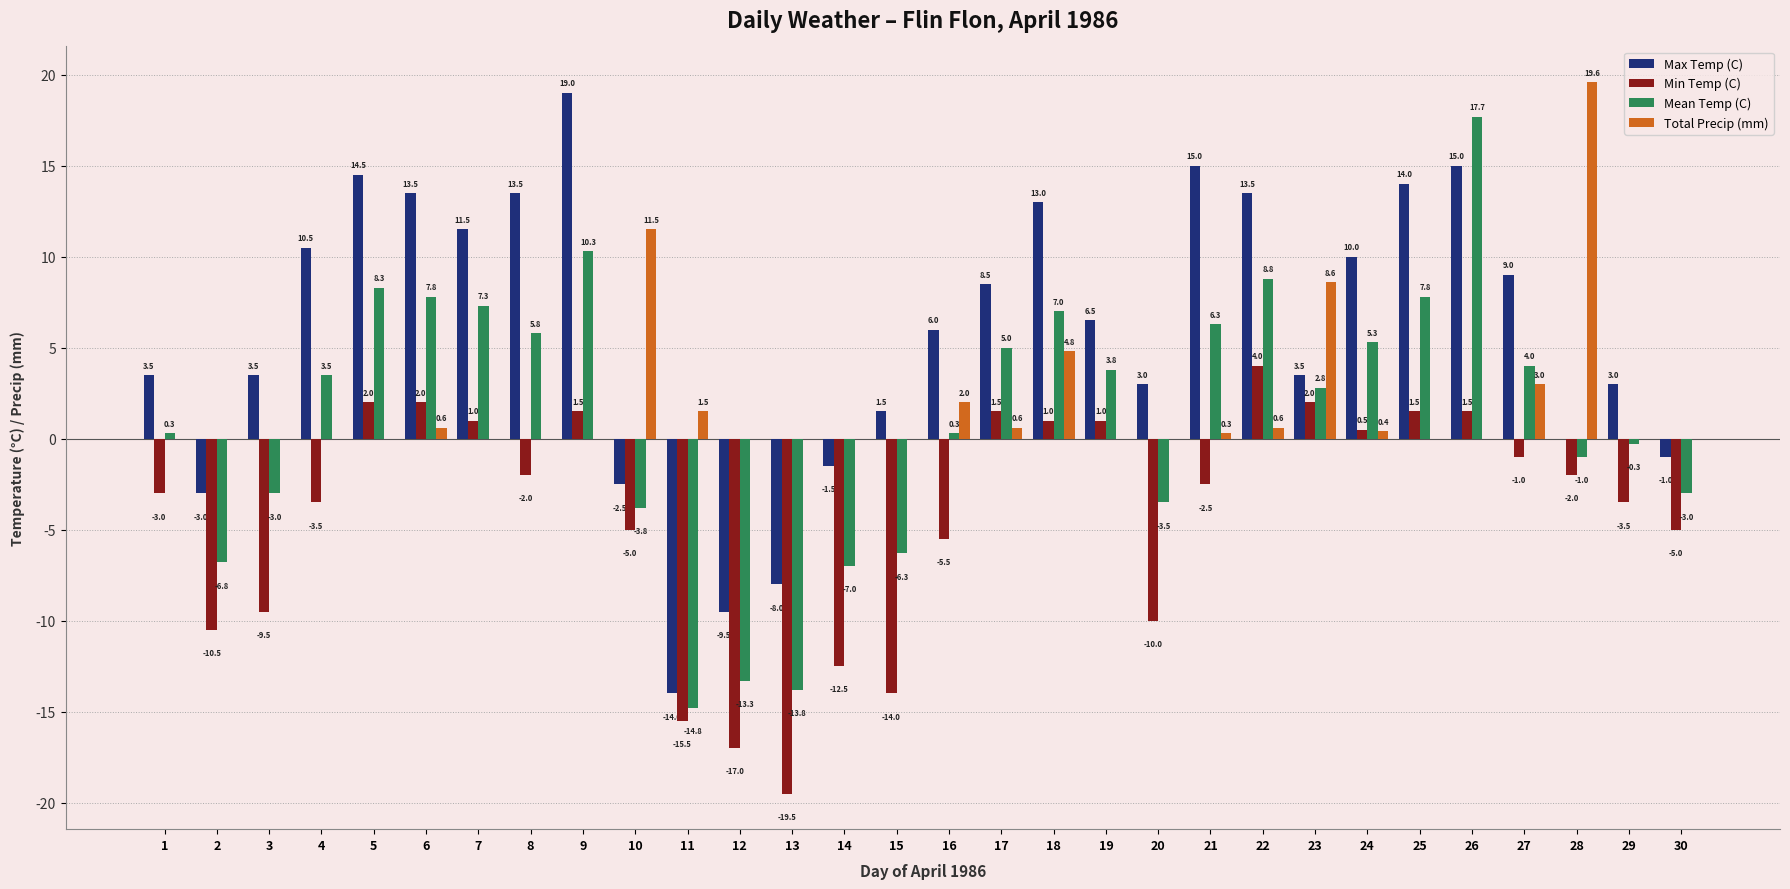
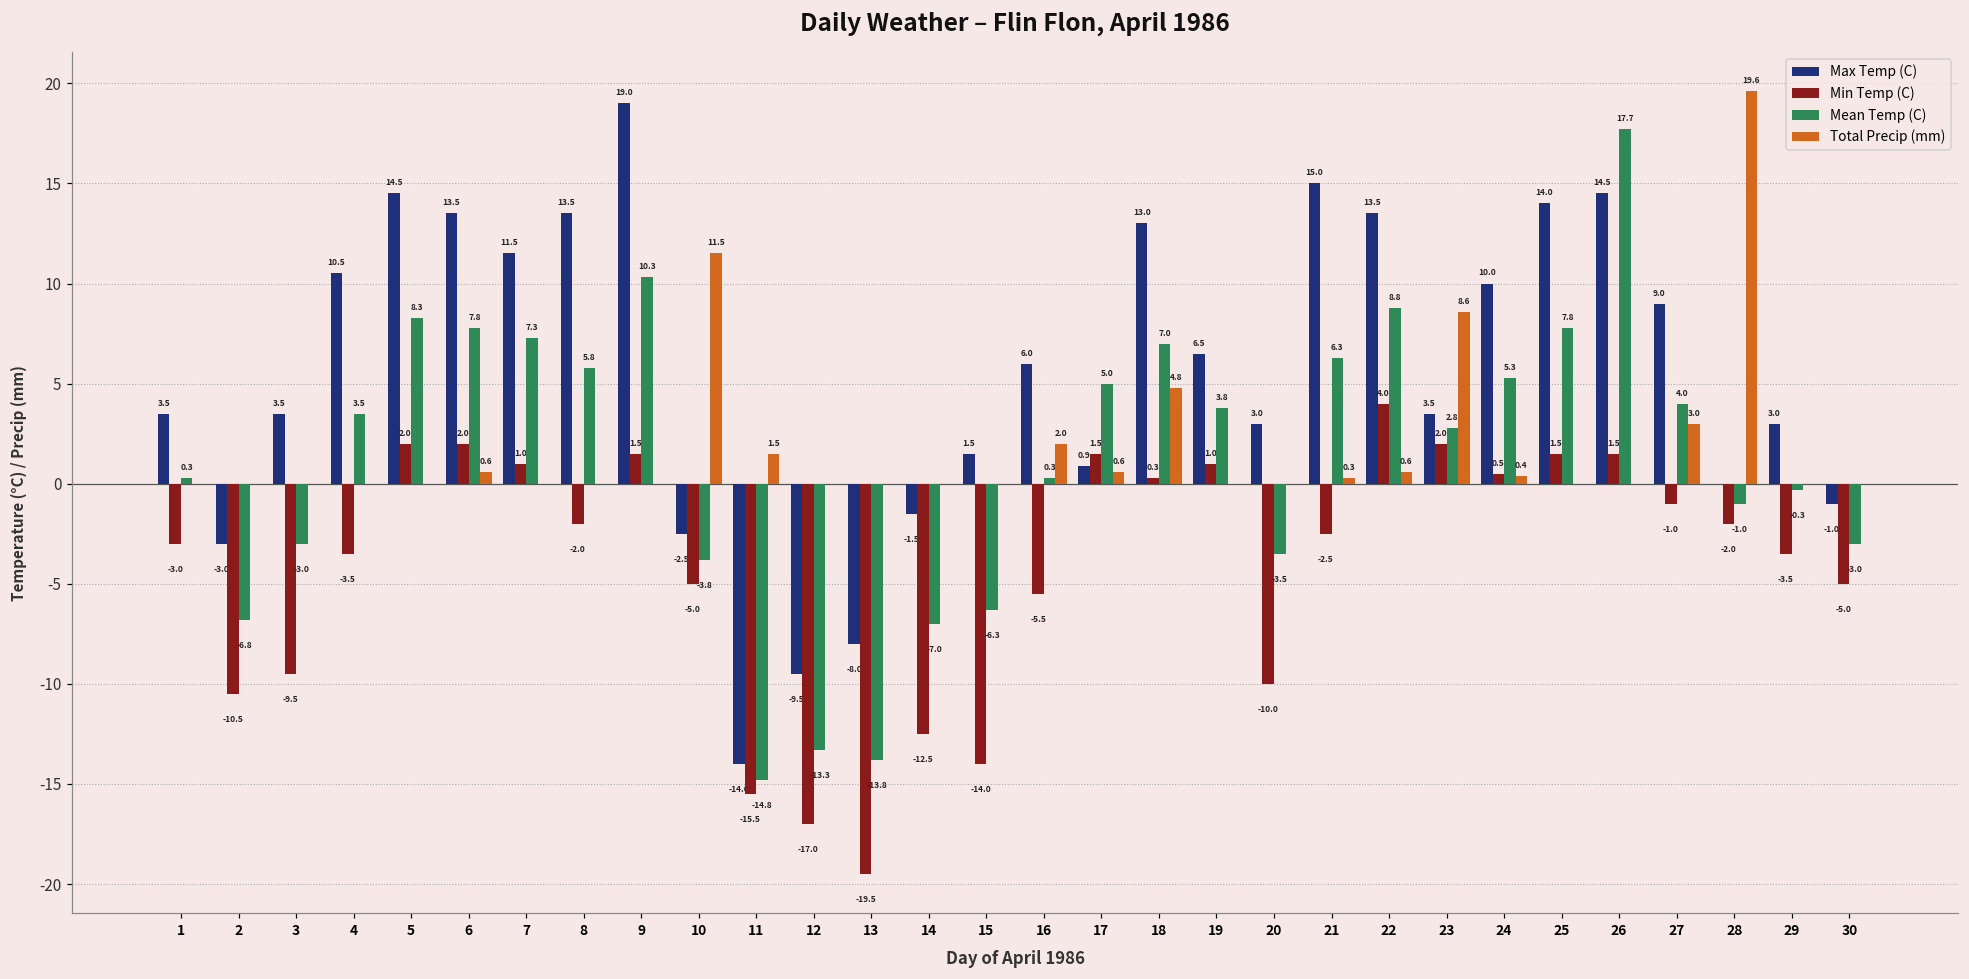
Max Temp (C), 17: 8.5 -> 0.9
Min Temp (C), 18: 1.0 -> 0.3
Max Temp (C), 26: 15.0 -> 14.5
